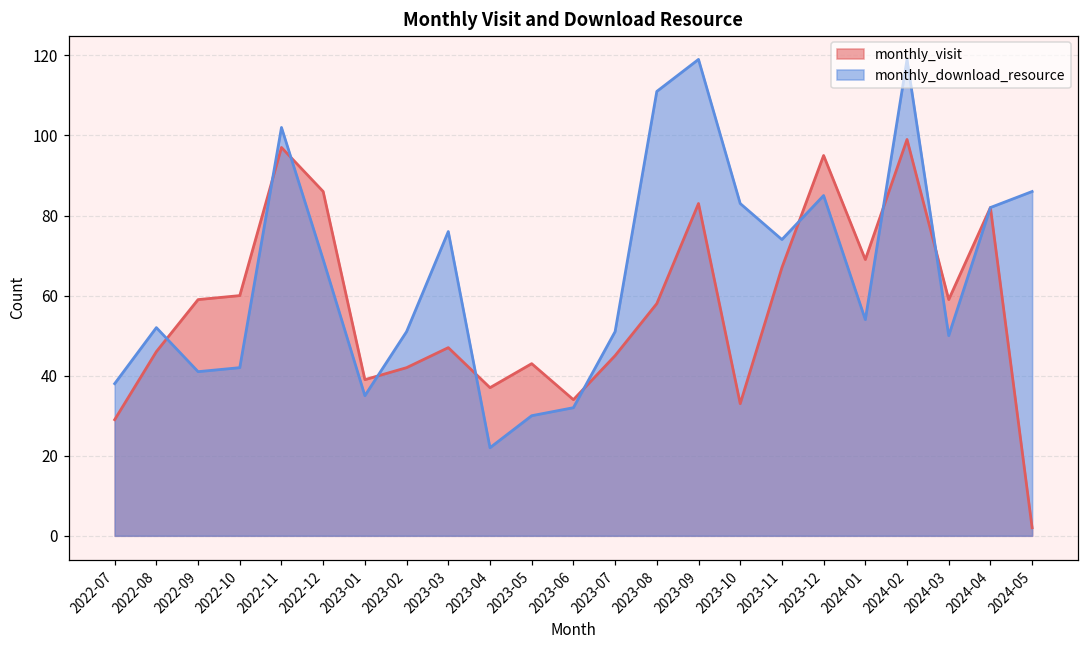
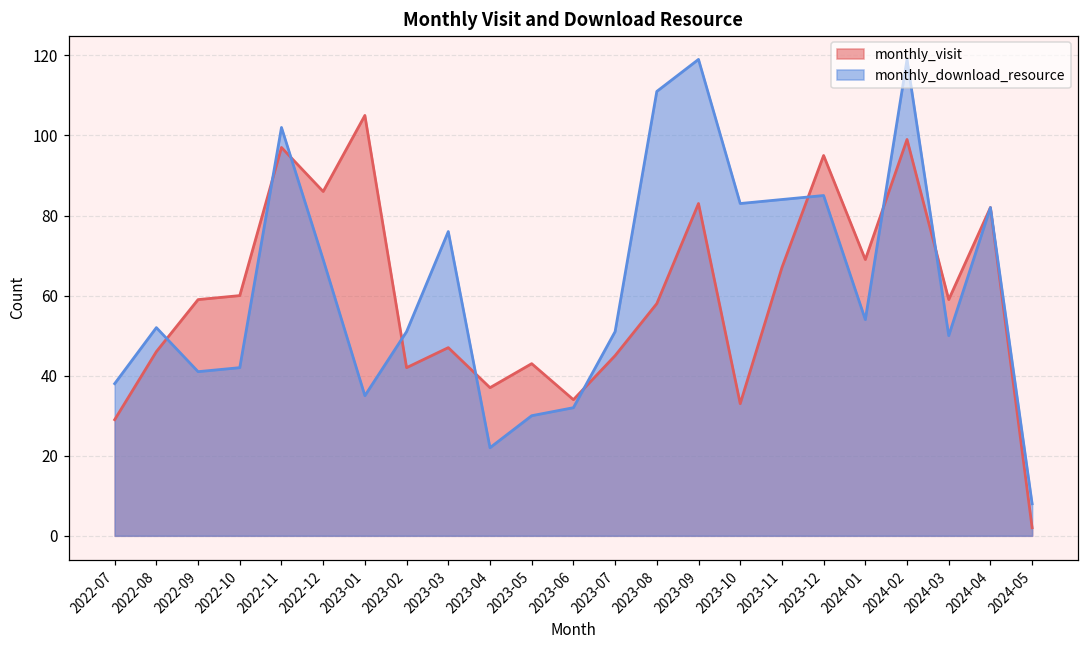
monthly_visit, 2023-01: 39 -> 105
monthly_download_resource, 2023-11: 74 -> 84
monthly_download_resource, 2024-05: 86 -> 8
